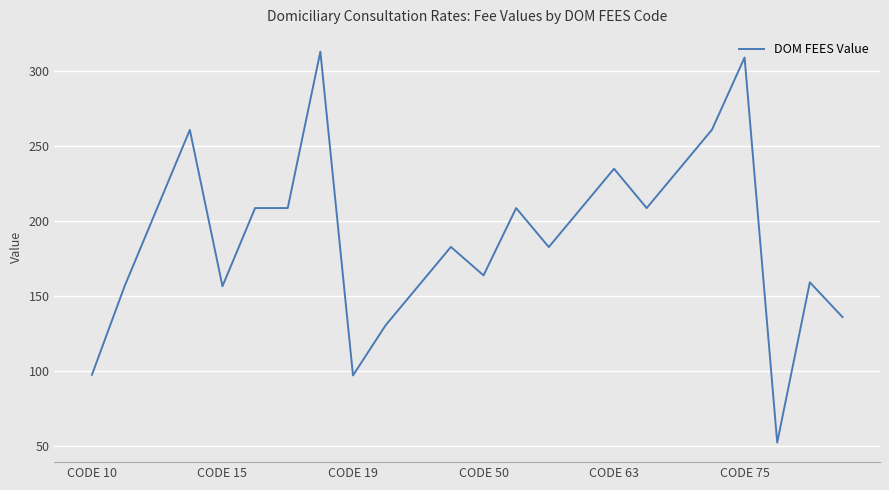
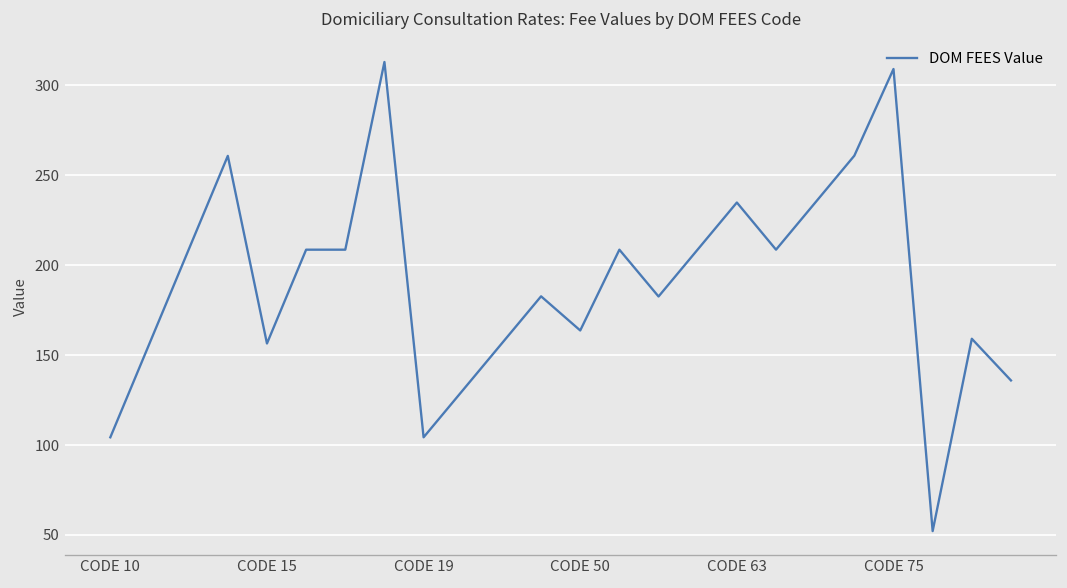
CODE 10: 97 -> 104
CODE 19: 97 -> 104
